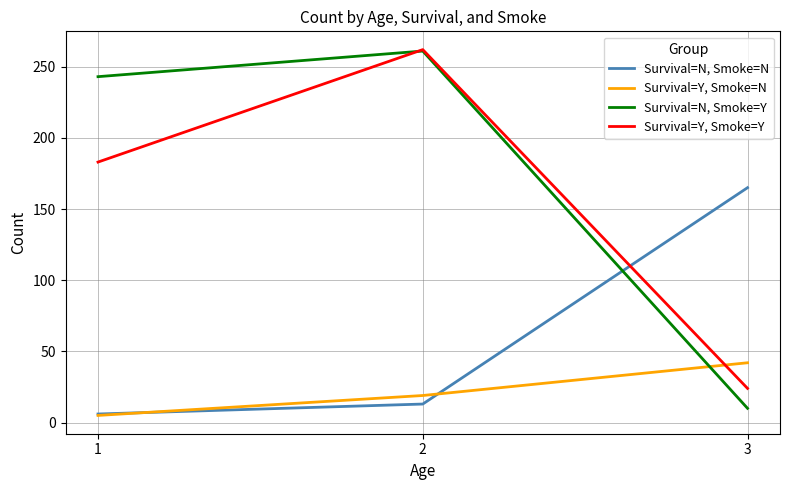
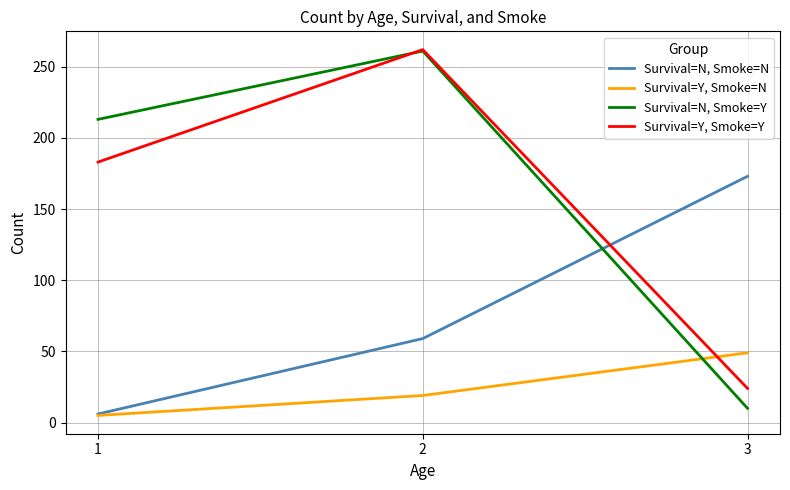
Survival=N, Smoke=Y, 1: 243 -> 213
Survival=N, Smoke=N, 2: 13 -> 59
Survival=N, Smoke=N, 3: 165 -> 173
Survival=Y, Smoke=N, 3: 42 -> 49
